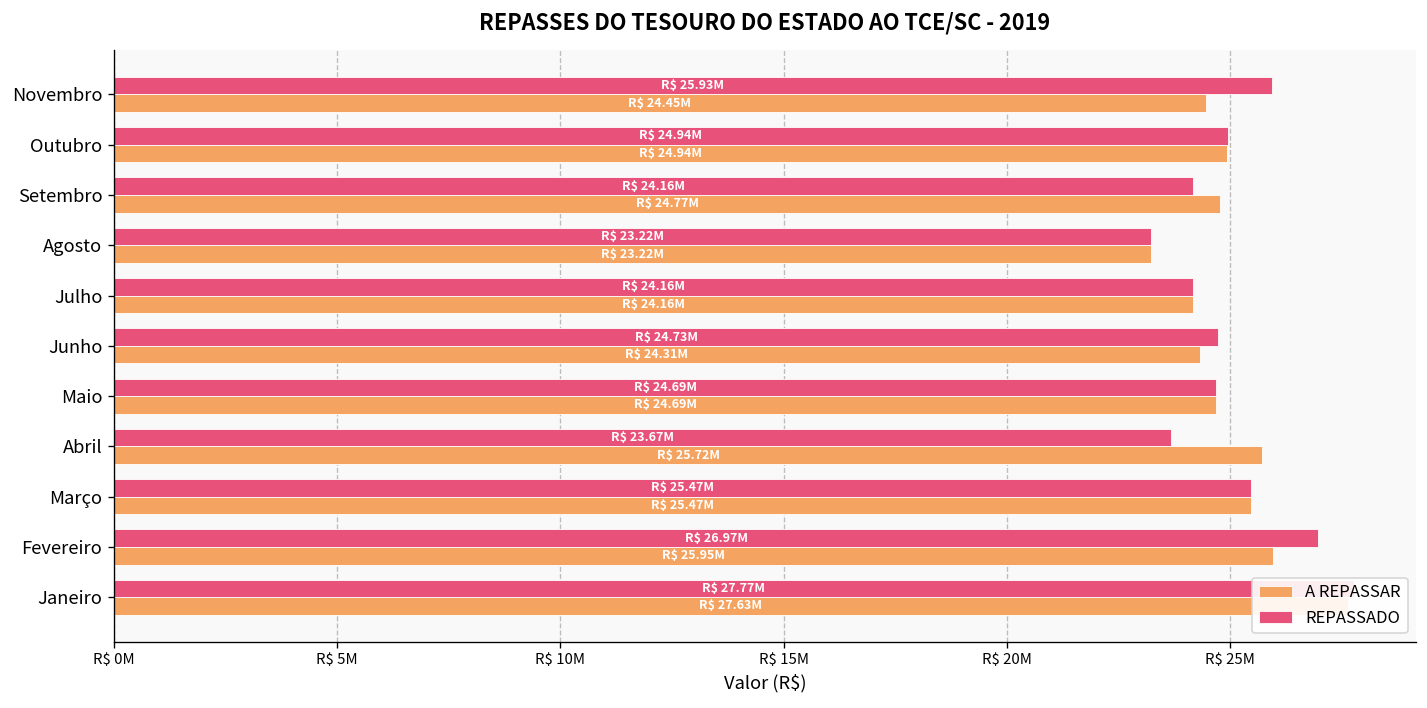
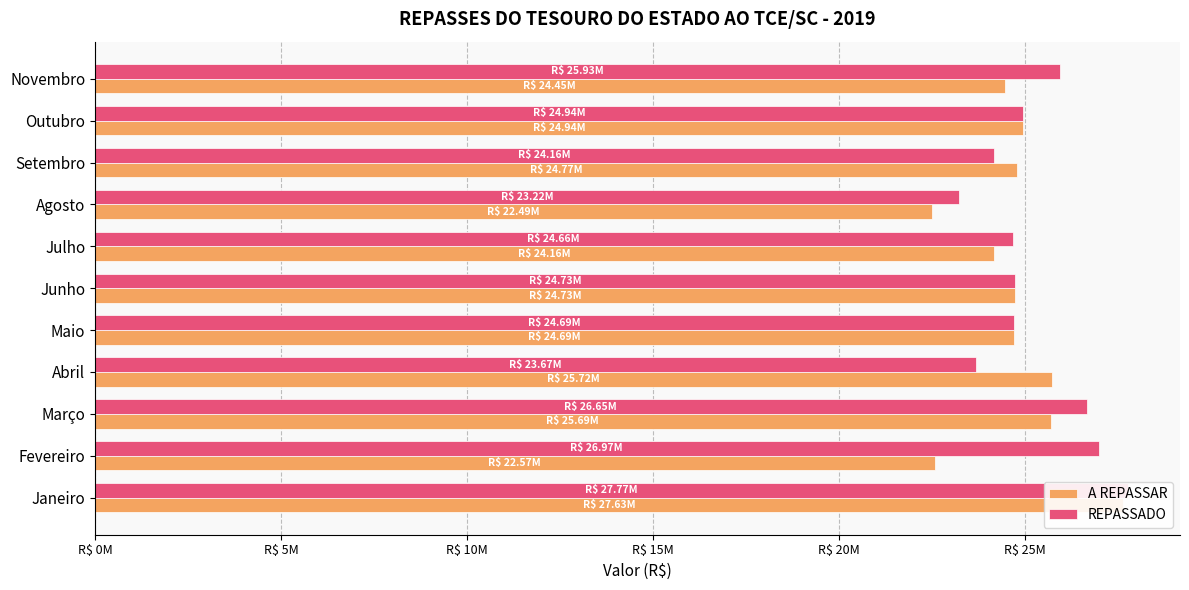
A REPASSAR, Agosto: 23.22M -> 22.49M
REPASSADO, Julho: 24.16M -> 24.66M
A REPASSAR, Junho: 24.31M -> 24.73M
REPASSADO, Março: 25.47M -> 26.65M
A REPASSAR, Março: 25.47M -> 25.69M
A REPASSAR, Fevereiro: 25.95M -> 22.57M
